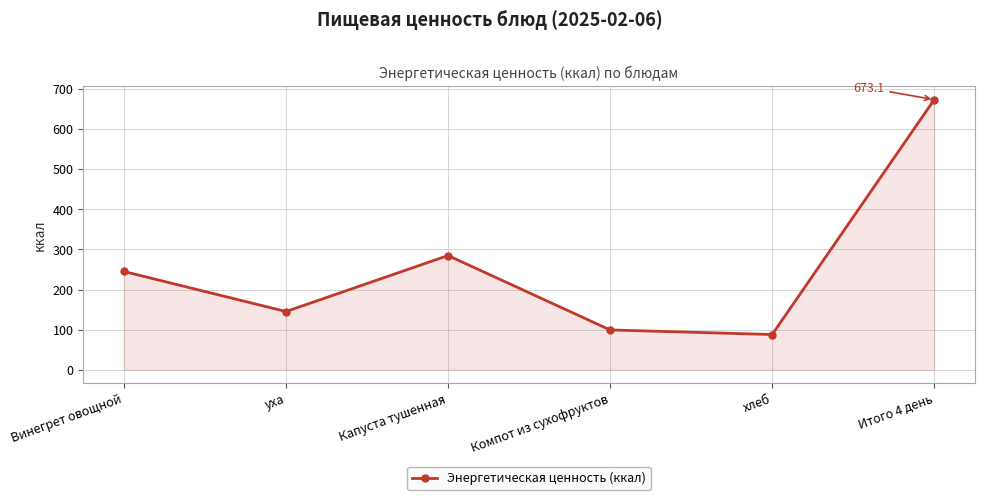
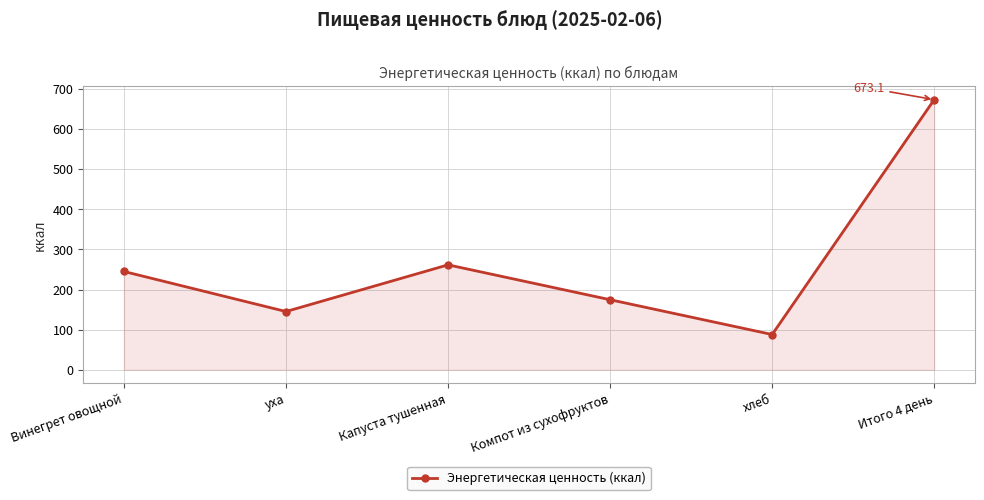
Капуста тушенная: 280 -> 260
Компот из сухофруктов: 100 -> 170
